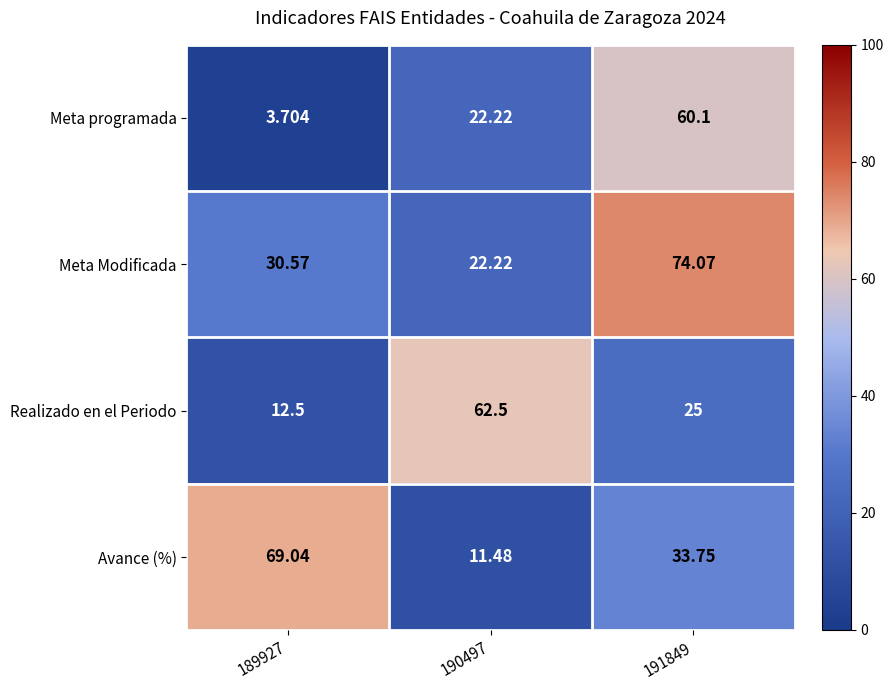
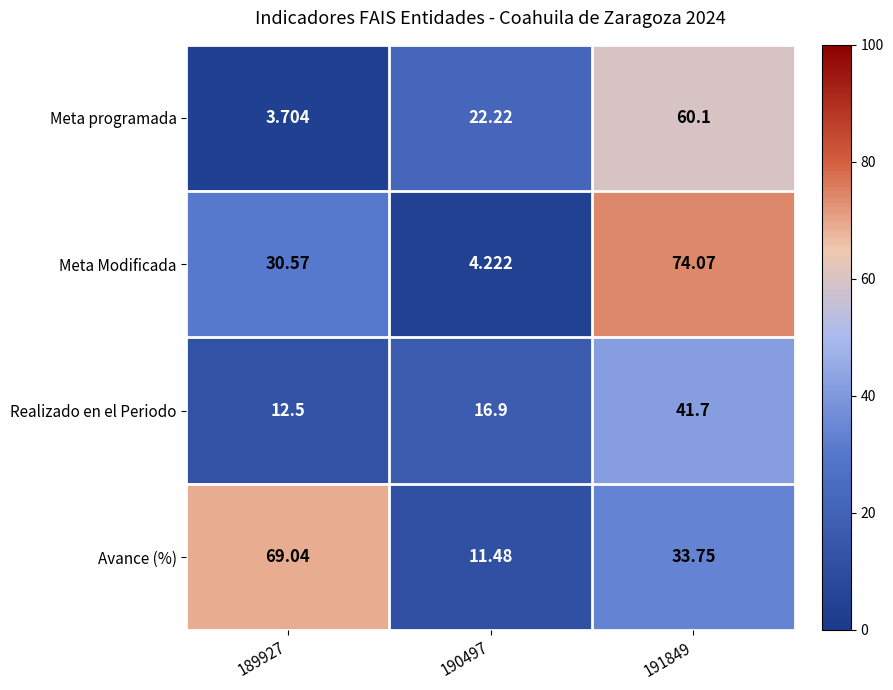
Meta Modificada, 190497: 22.22 -> 4.222
Realizado en el Periodo, 190497: 62.5 -> 16.9
Realizado en el Periodo, 191849: 25 -> 41.7
